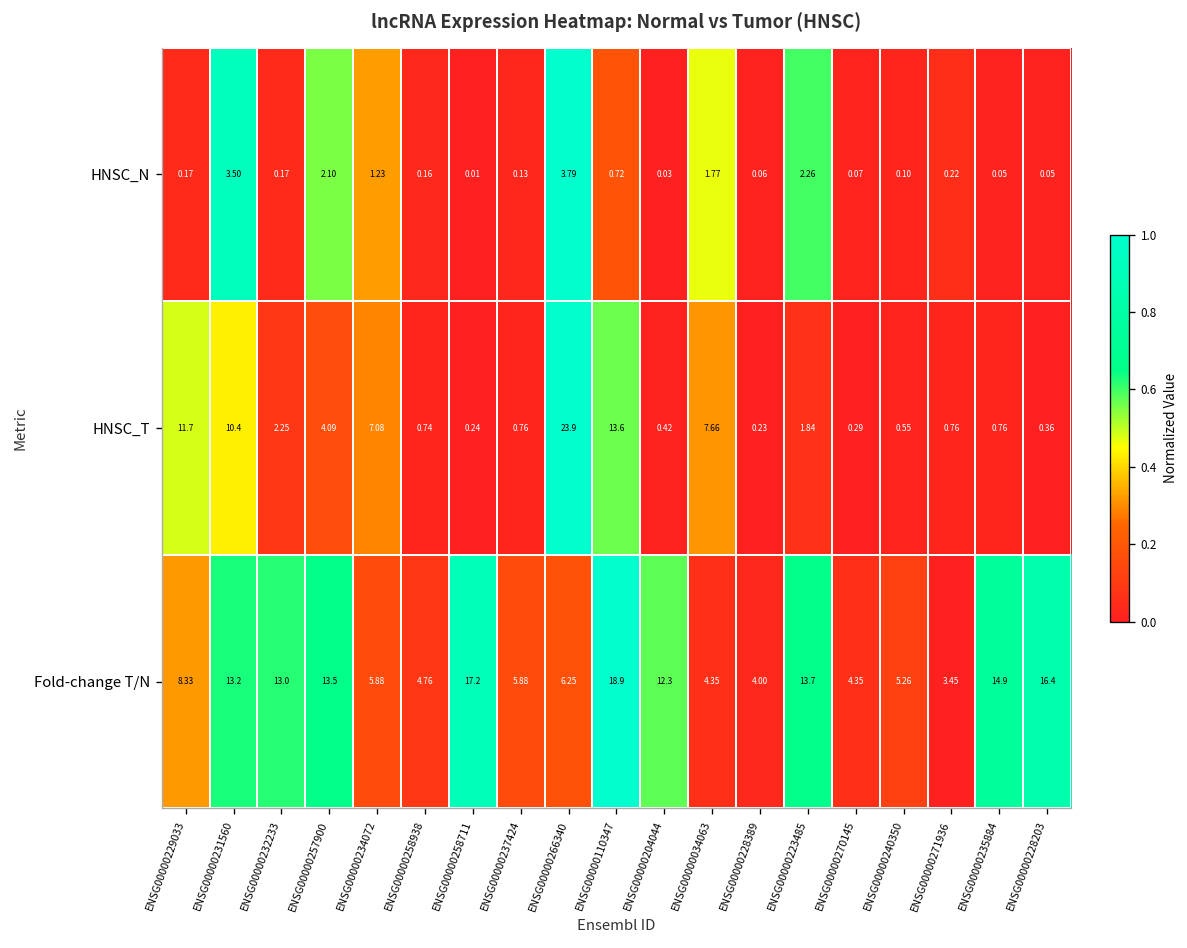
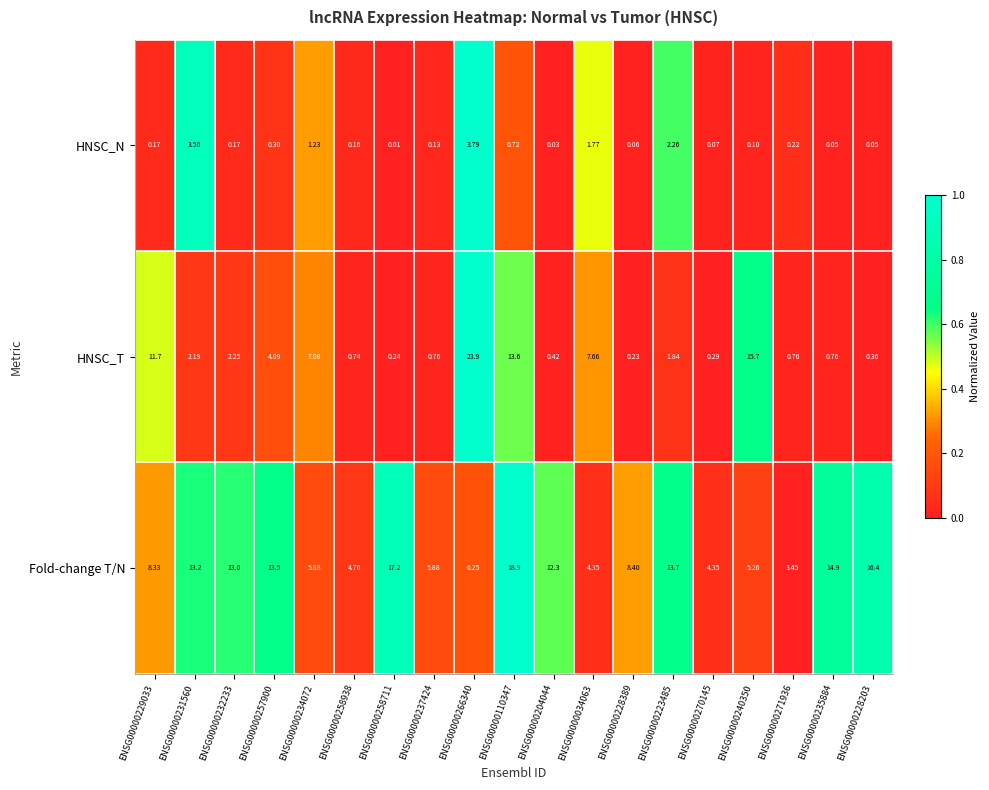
HNSC_N, ENSG00000257900: 2.10 -> 0.30
HNSC_T, ENSG00000231560: 10.4 -> 2.19
HNSC_T, ENSG00000240350: 0.55 -> 15.7
Fold-change T/N, ENSG00000228389: 4.00 -> 8.40
